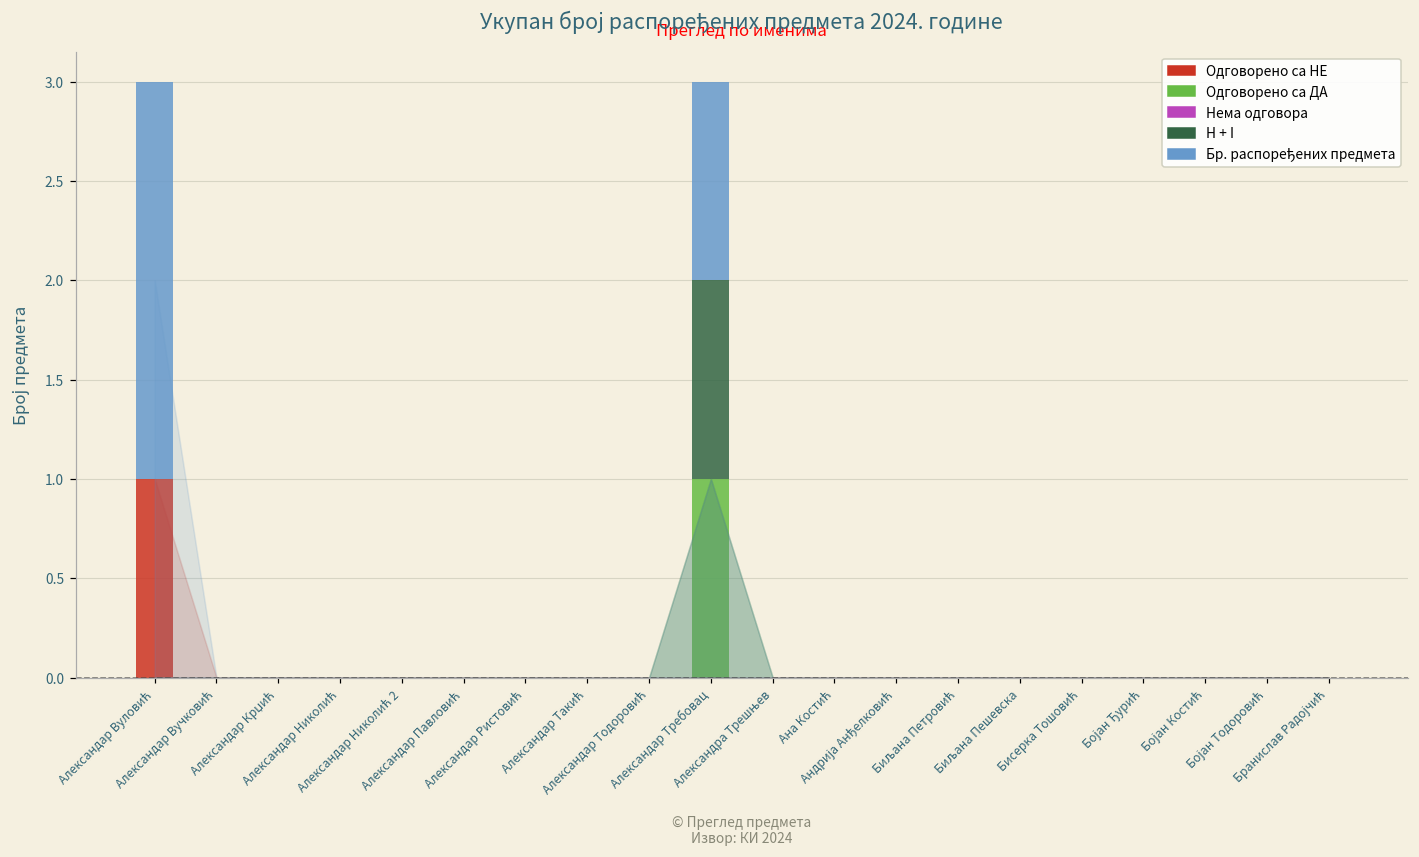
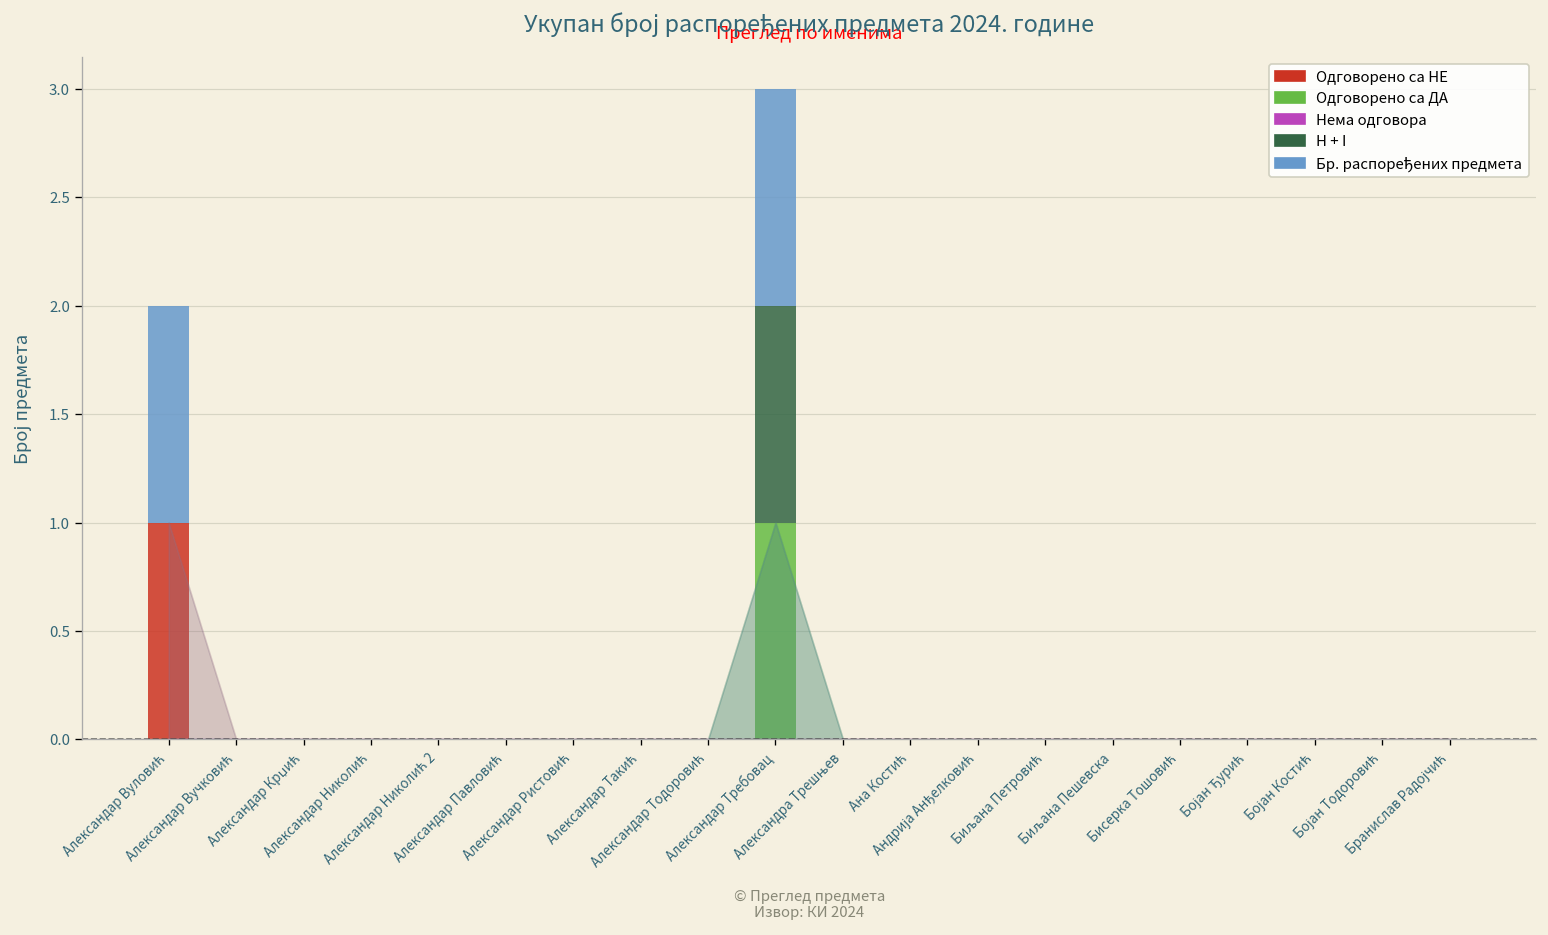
Бр. распоређених предмета, Александар Вуловић: 2 -> 1
